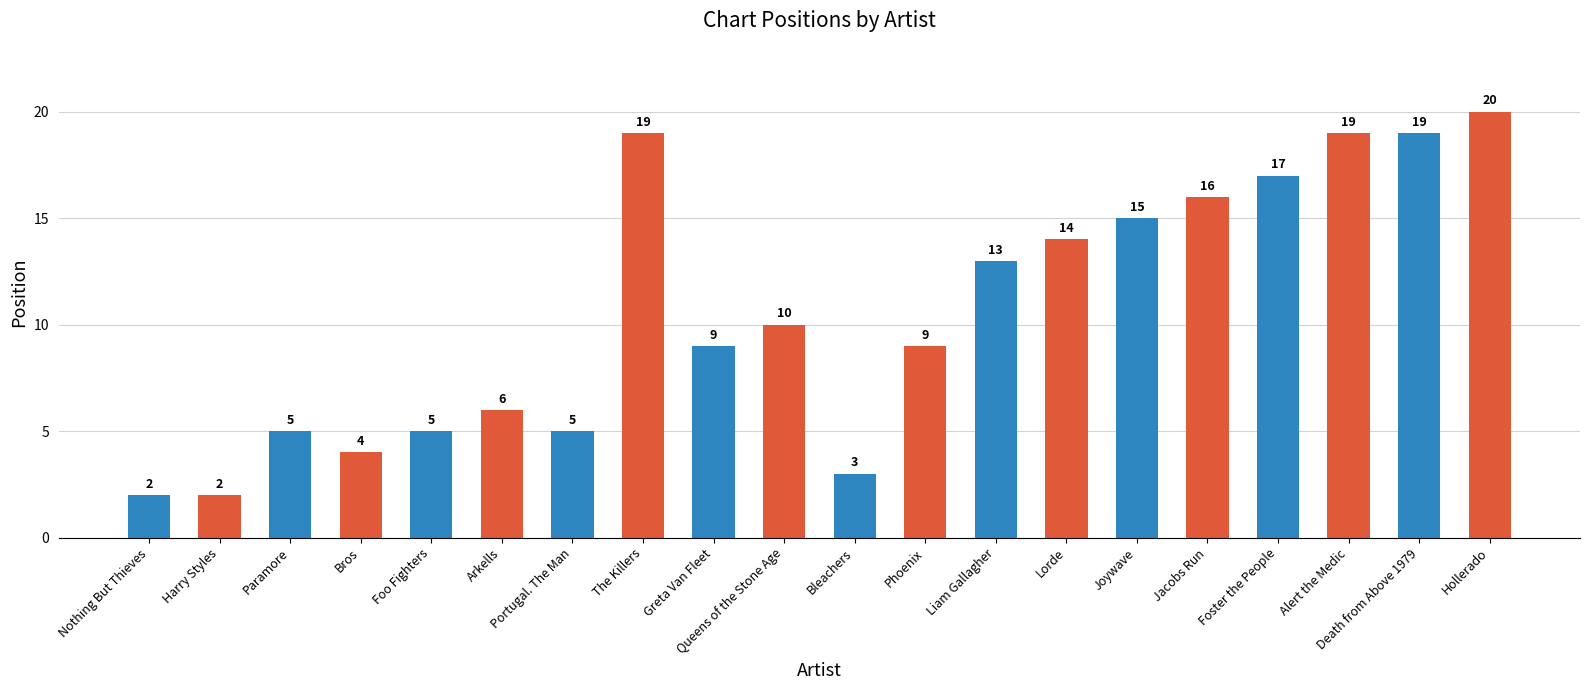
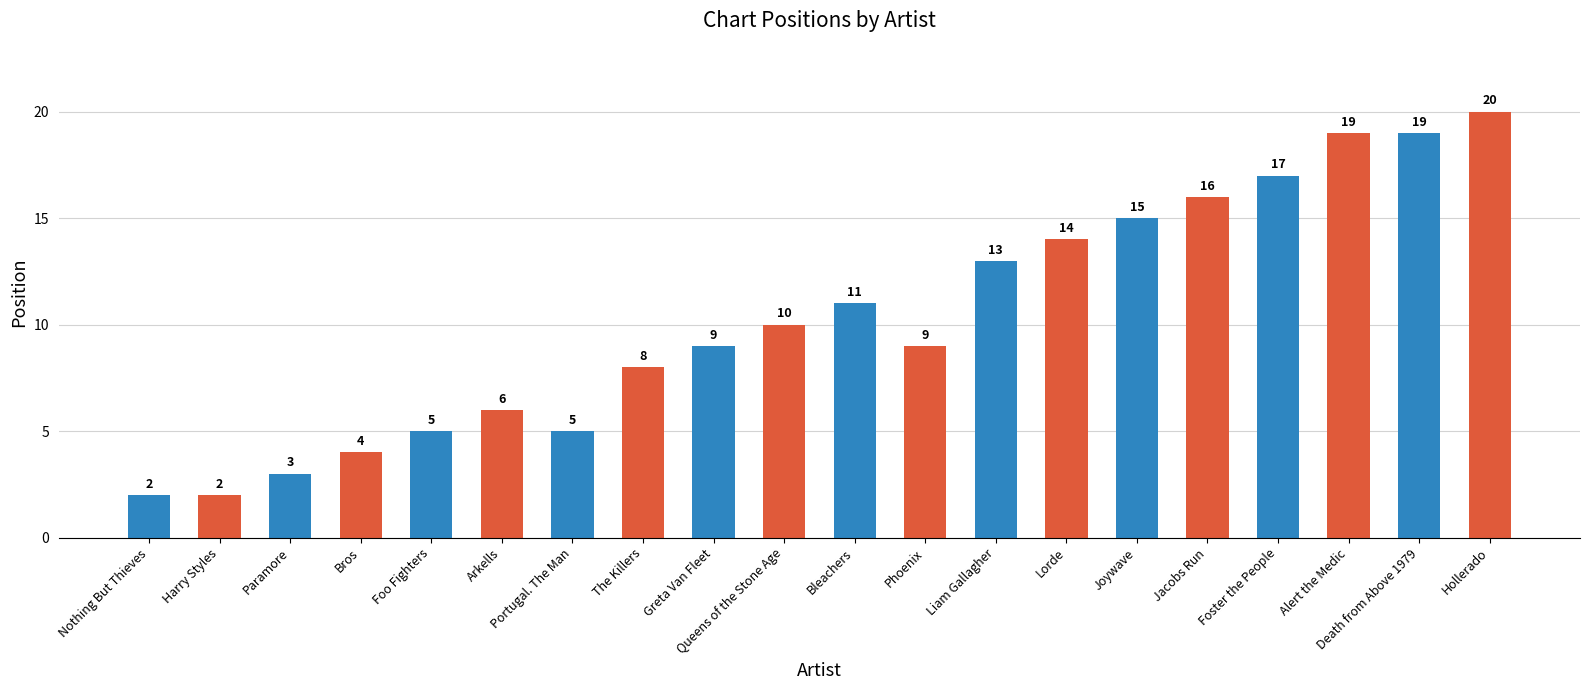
Paramore: 5 -> 3
The Killers: 19 -> 8
Bleachers: 3 -> 11
